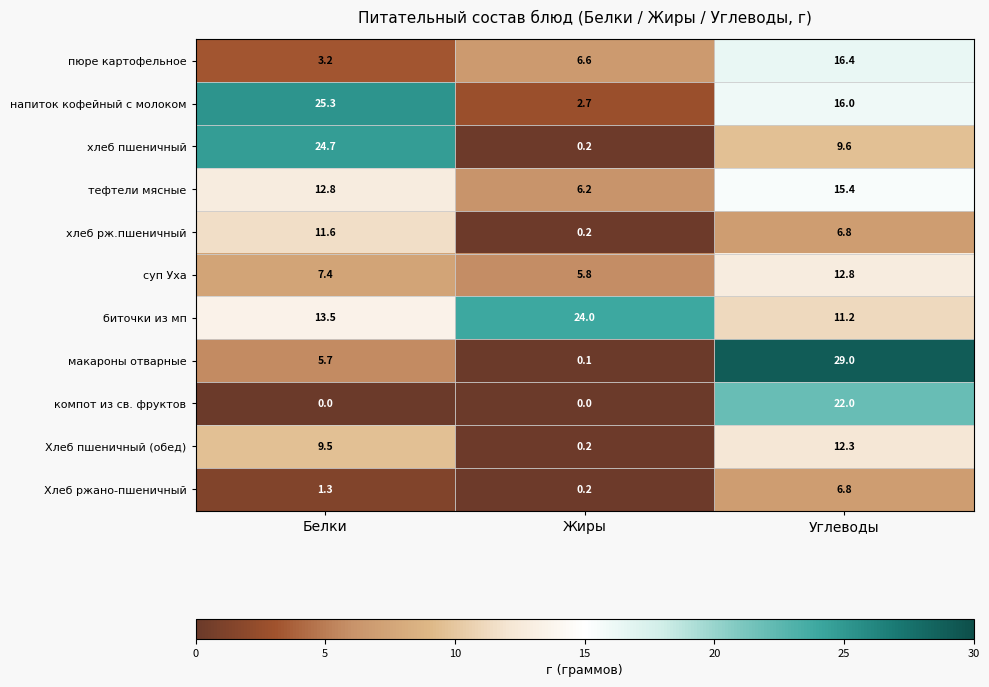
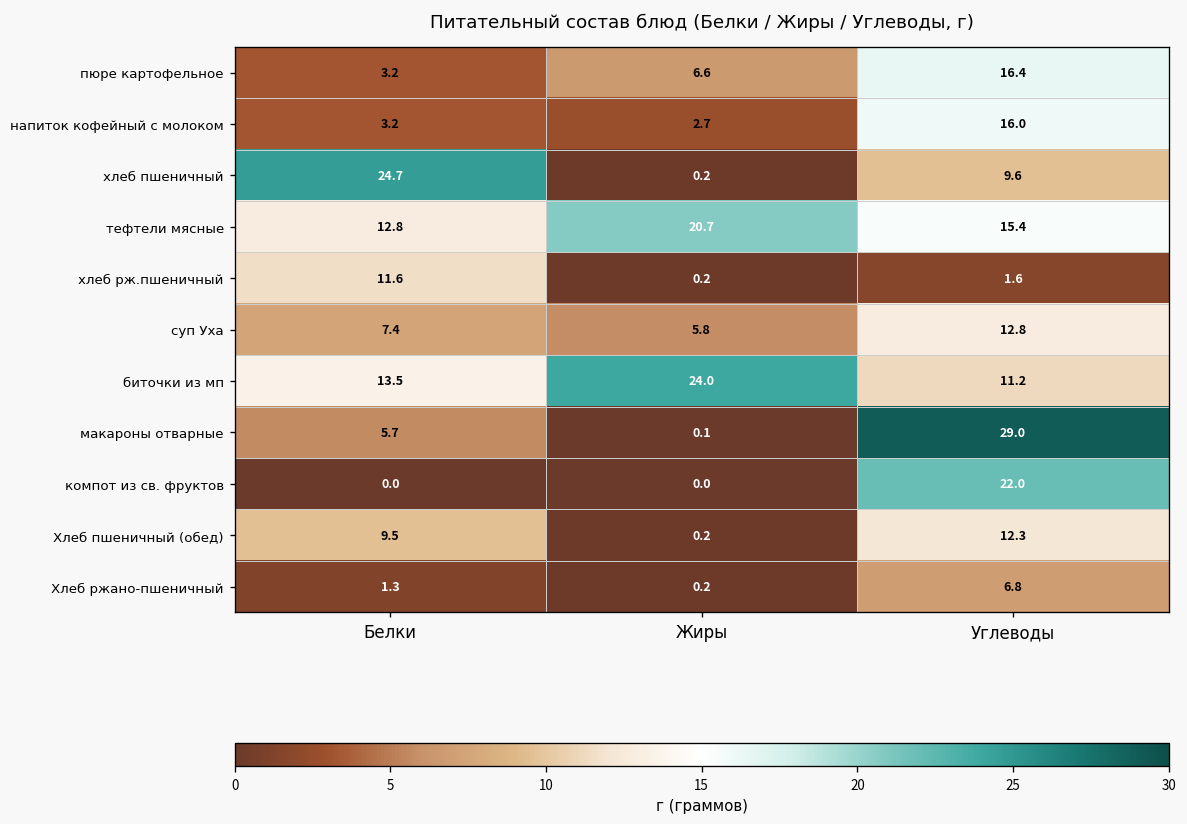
напиток кофейный с молоком, Белки: 25.3 -> 3.2
тефтели мясные, Жиры: 6.2 -> 20.7
хлеб рж.пшеничный, Углеводы: 6.8 -> 1.6
